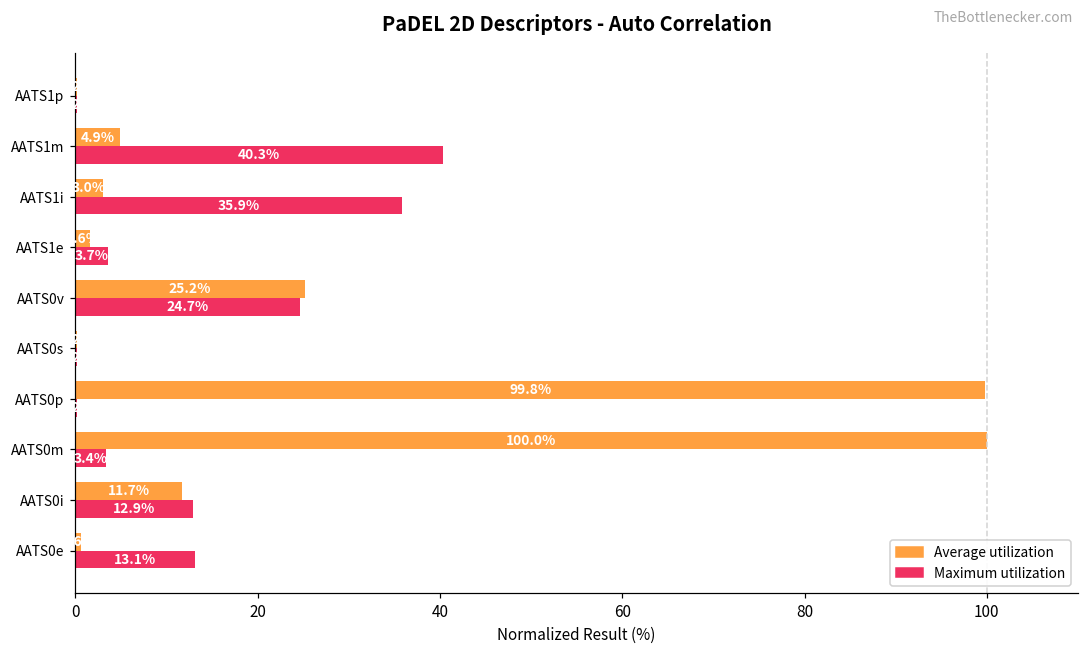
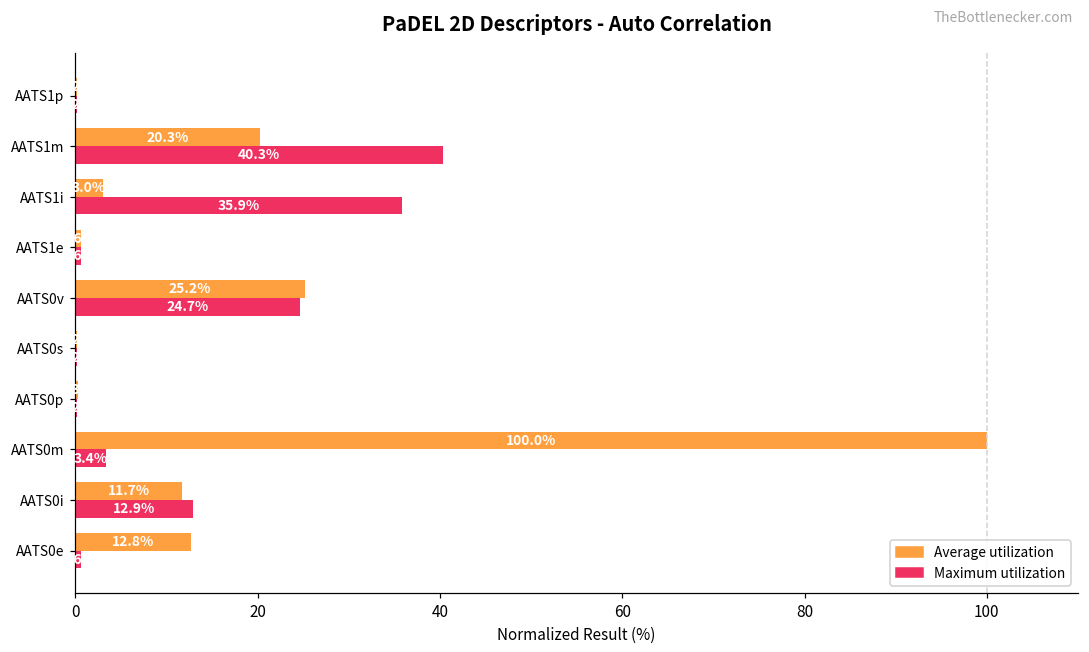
Average utilization, AATS1m: 4.9% -> 20.3%
Average utilization, AATS1e: 2 -> 1
Maximum utilization, AATS1e: 4 -> 1
Average utilization, AATS0p: 100 -> 0
Average utilization, AATS0e: 1 -> 13
Maximum utilization, AATS0e: 13 -> 1
